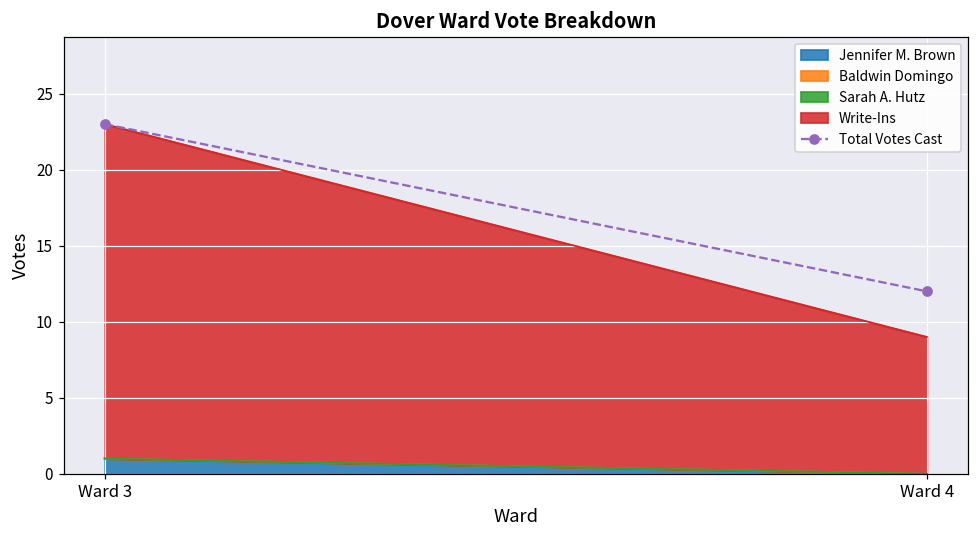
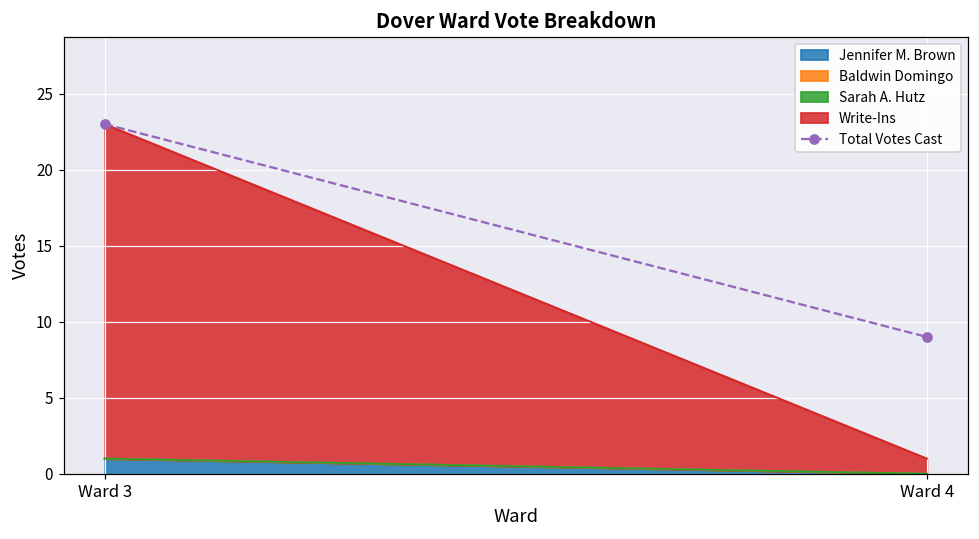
Write-Ins, Ward 4: 9 -> 1
Total Votes Cast, Ward 4: 12 -> 9
